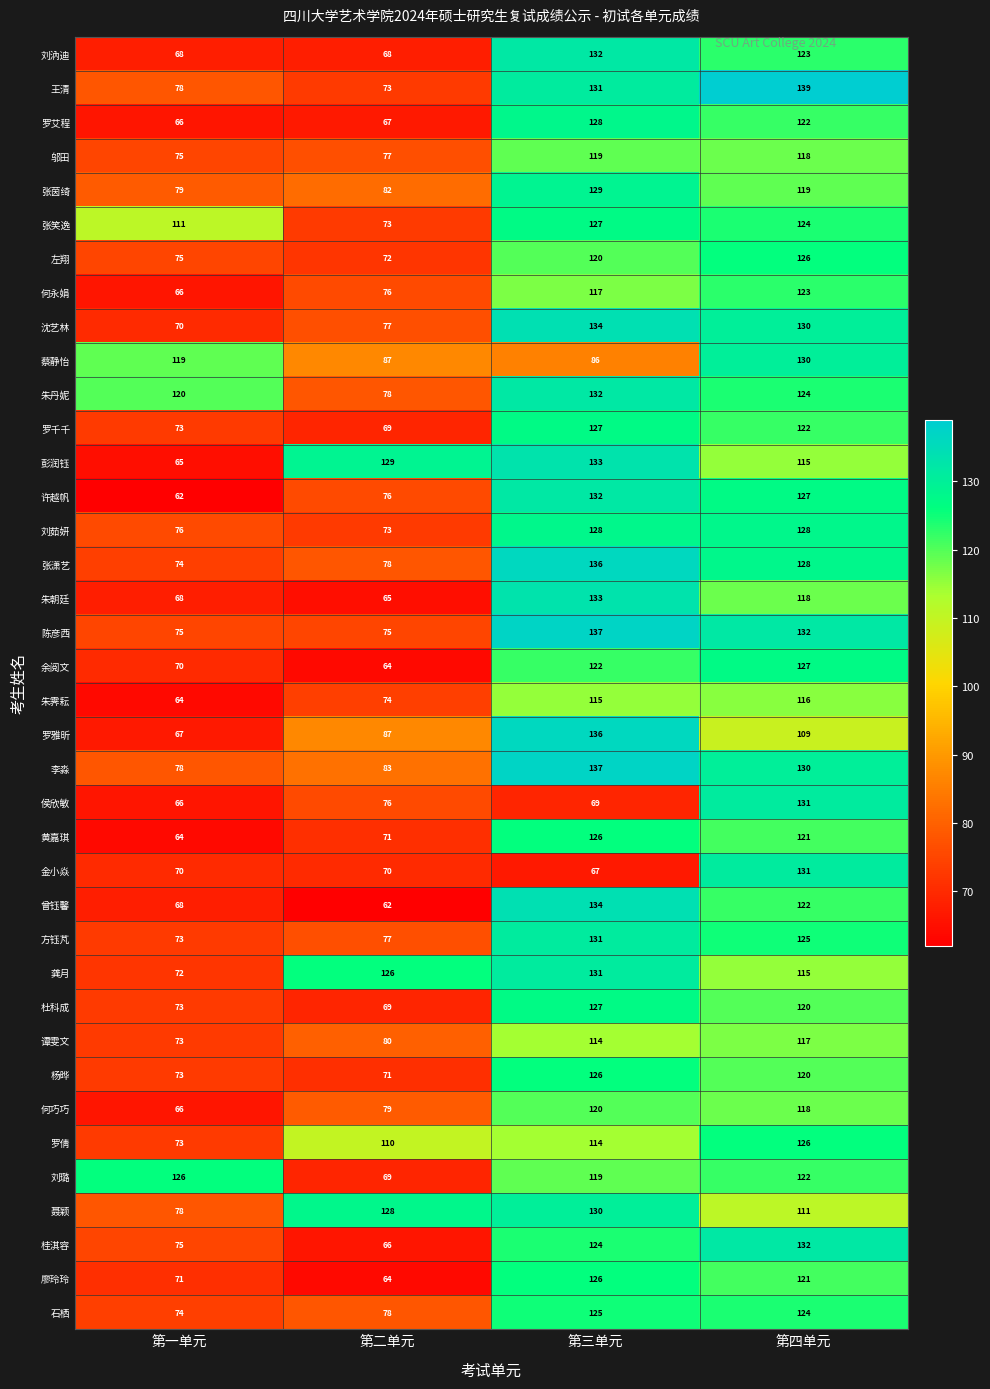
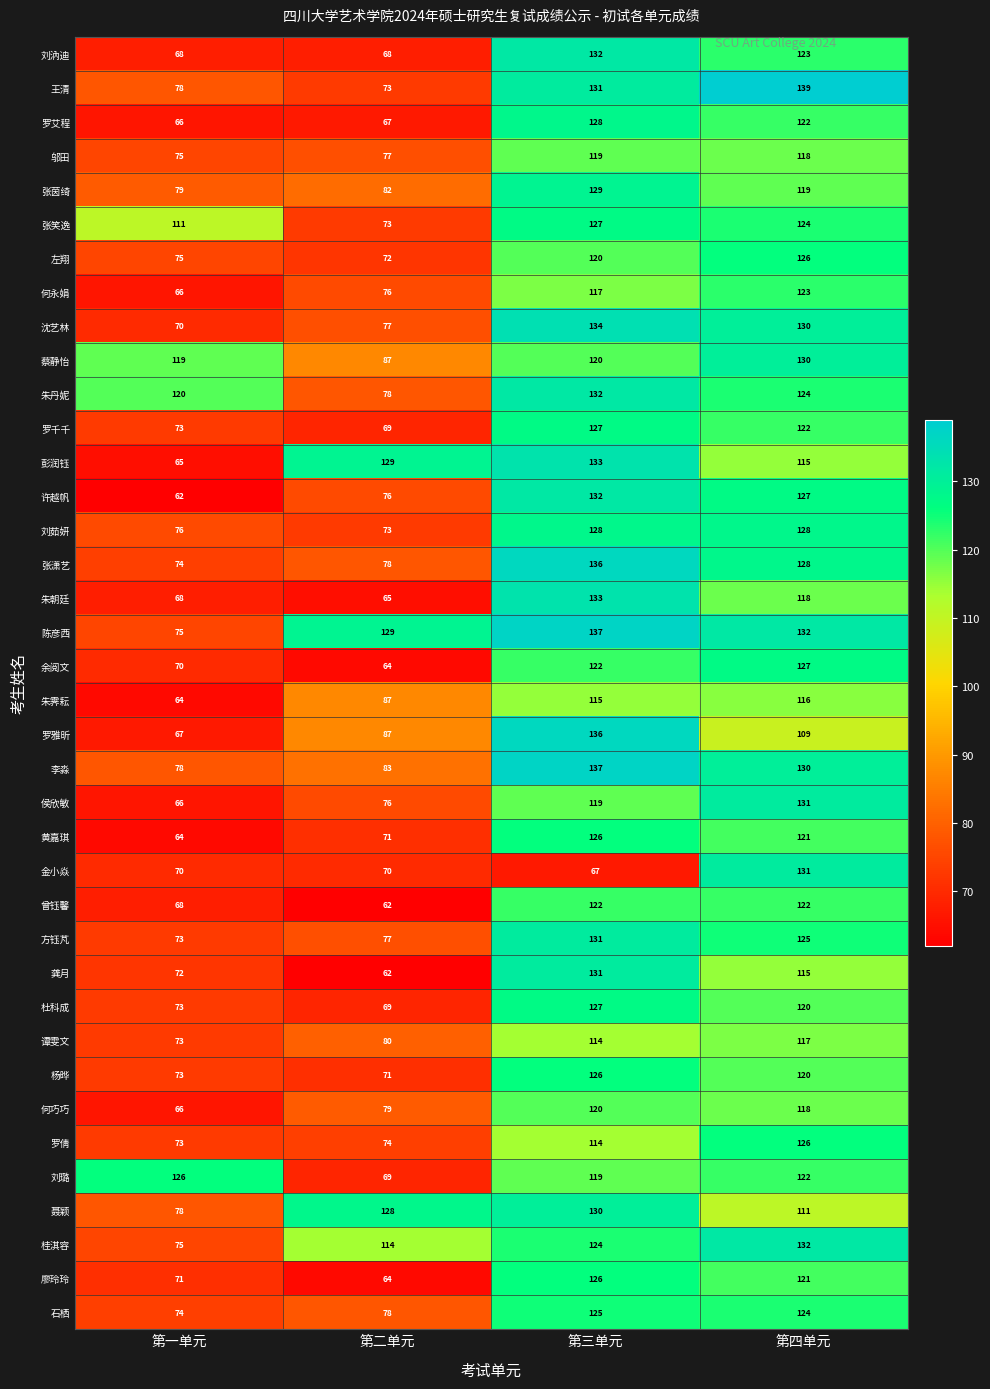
蔡静怡, 第三单元: 86 -> 120
陈彦西, 第二单元: 75 -> 129
朱霁耘, 第二单元: 74 -> 87
侯欣敏, 第三单元: 69 -> 119
曾钰馨, 第三单元: 134 -> 122
龚月, 第二单元: 126 -> 62
罗倩, 第二单元: 110 -> 74
桂淇容, 第二单元: 66 -> 114
